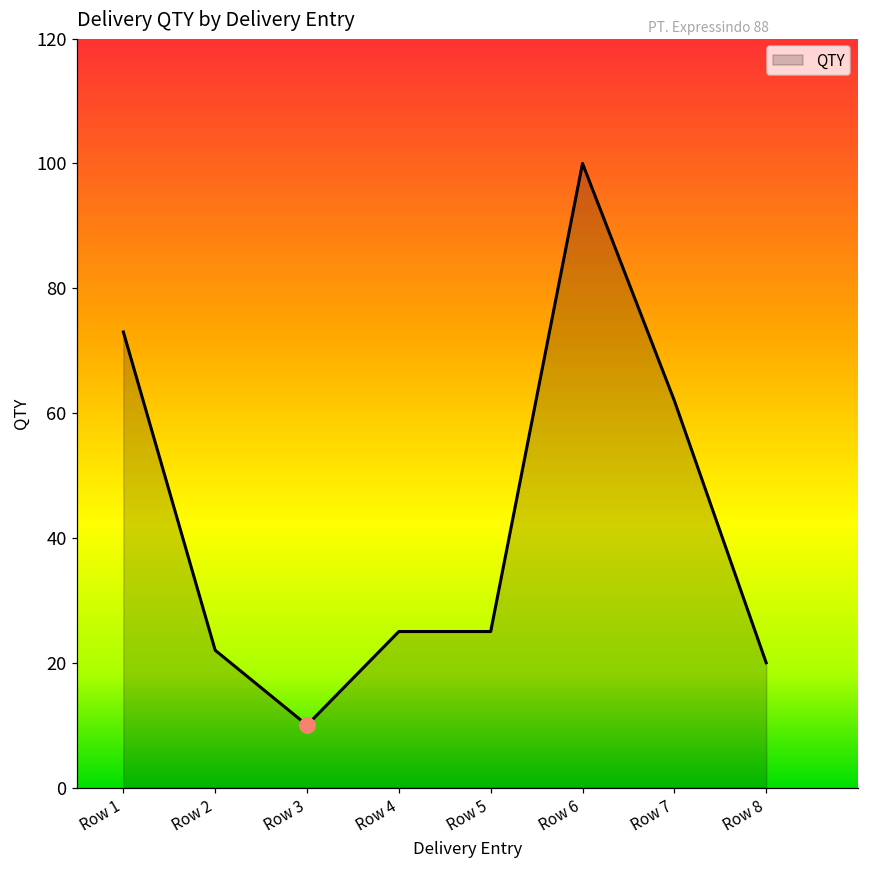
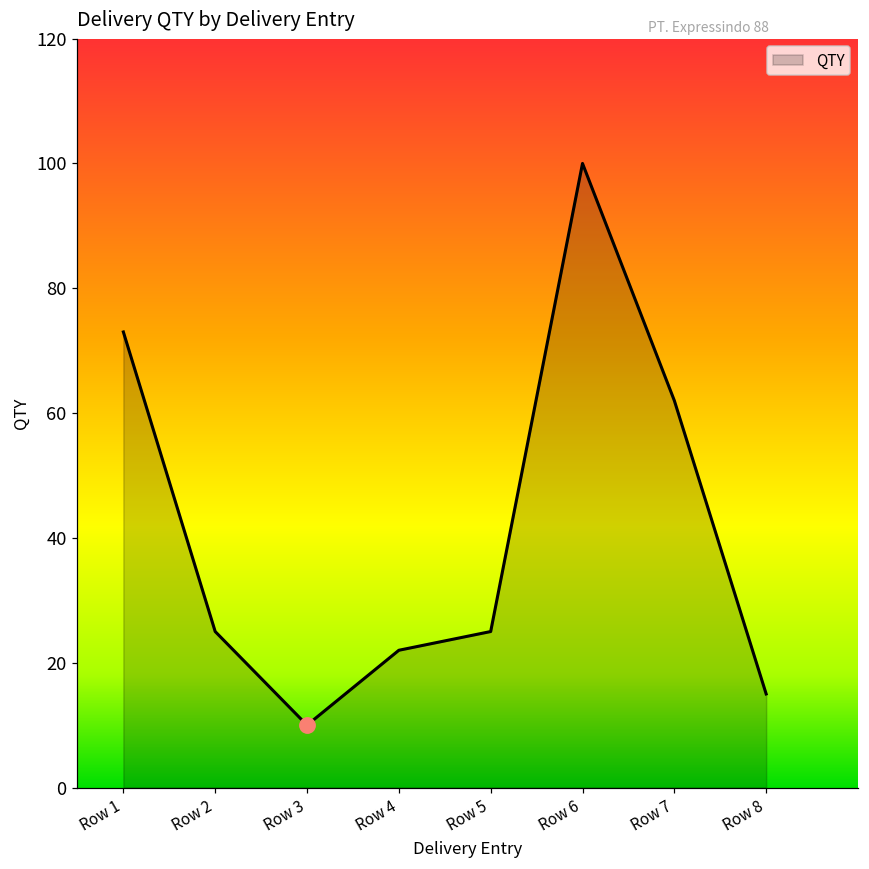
QTY, Row 2: 22 -> 25
QTY, Row 4: 25 -> 22
QTY, Row 8: 20 -> 15
